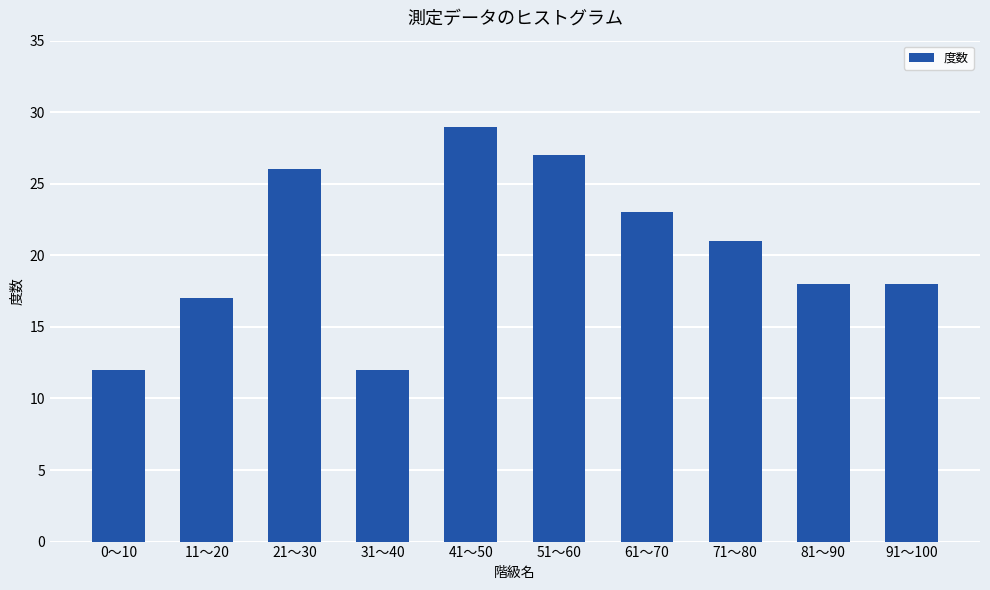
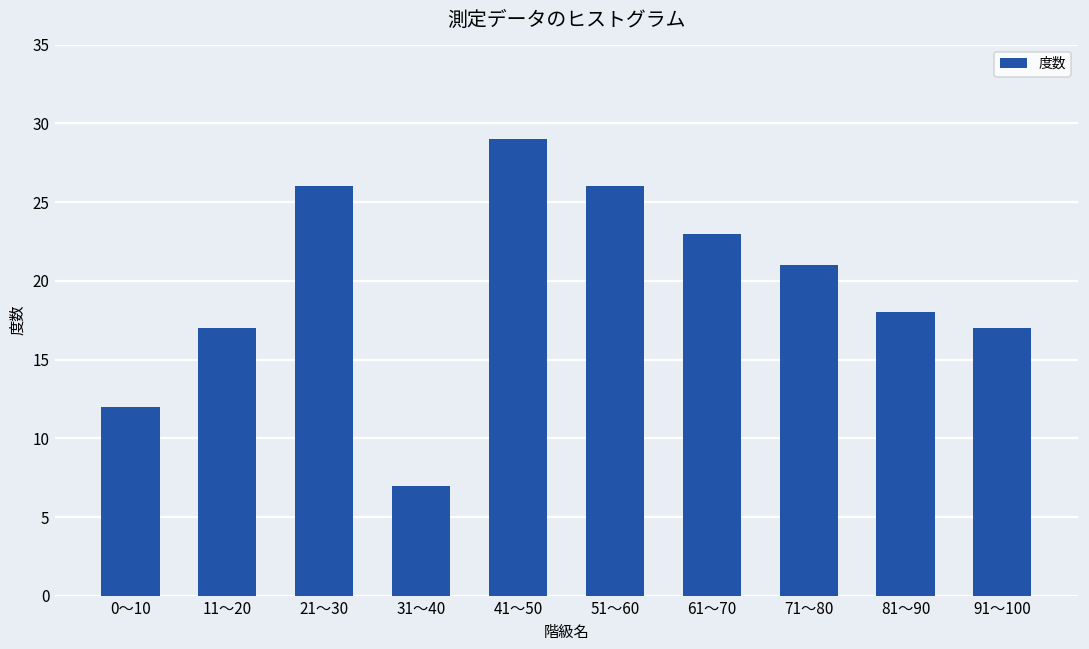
31～40: 12 -> 7
51～60: 27 -> 26
91～100: 18 -> 17
